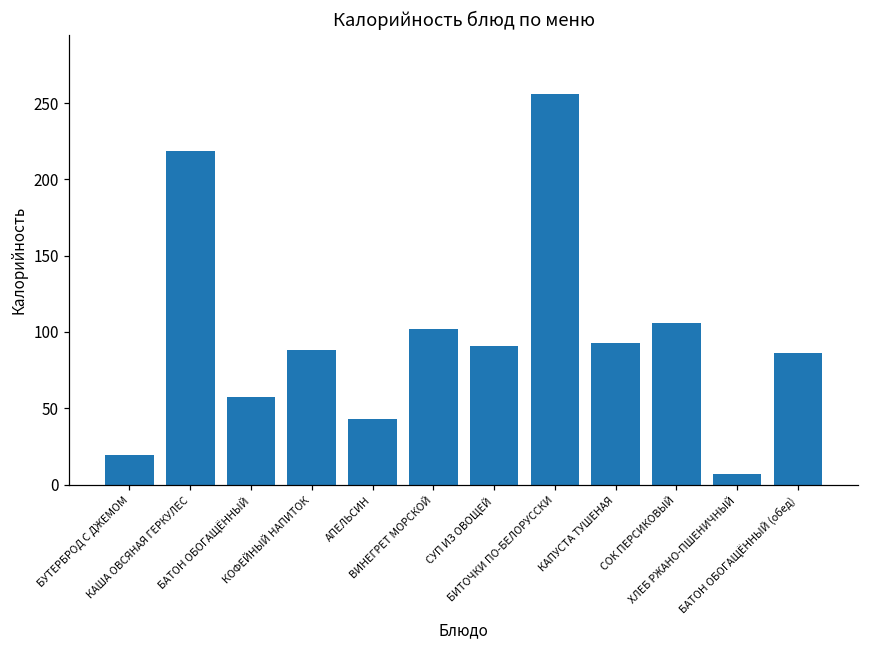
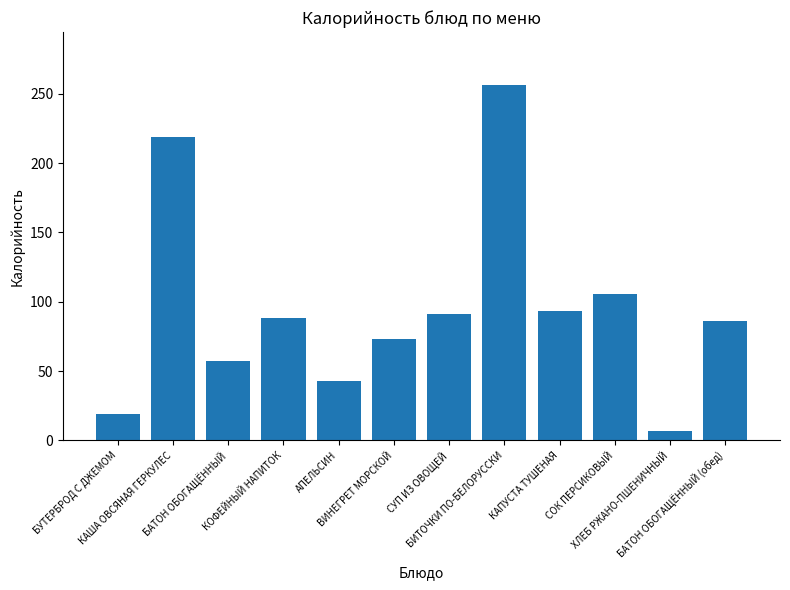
ВИНЕГРЕТ МОРСКОЙ: 102 -> 73
